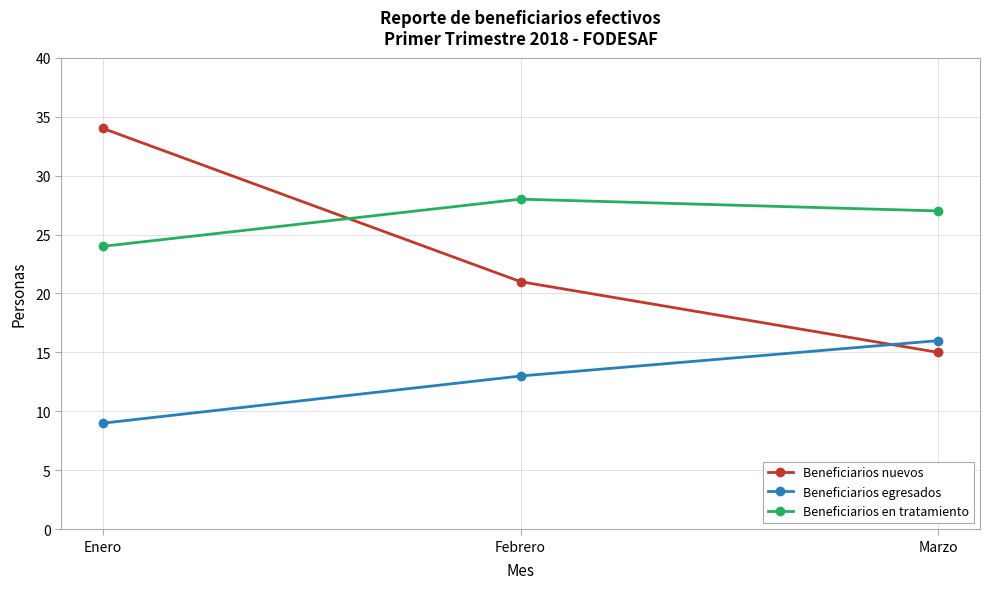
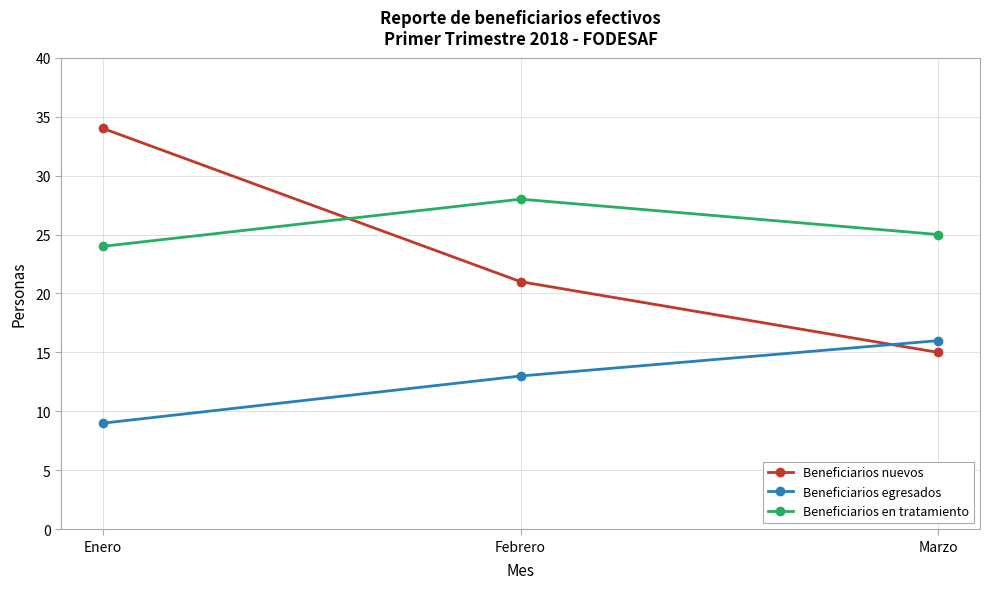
Beneficiarios en tratamiento, Marzo: 27 -> 25
